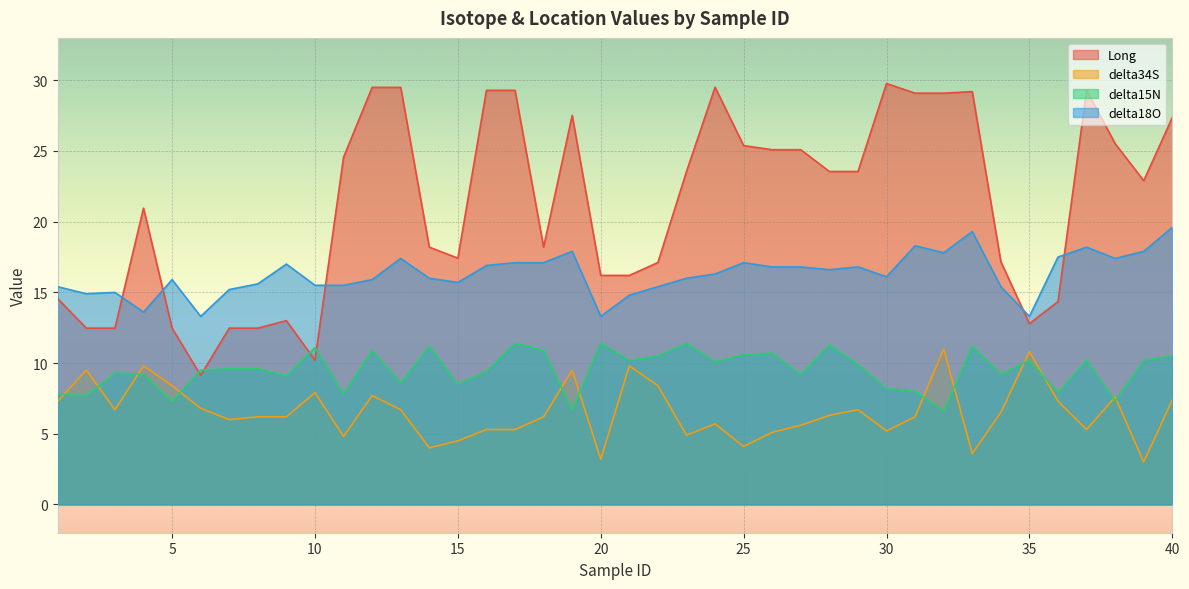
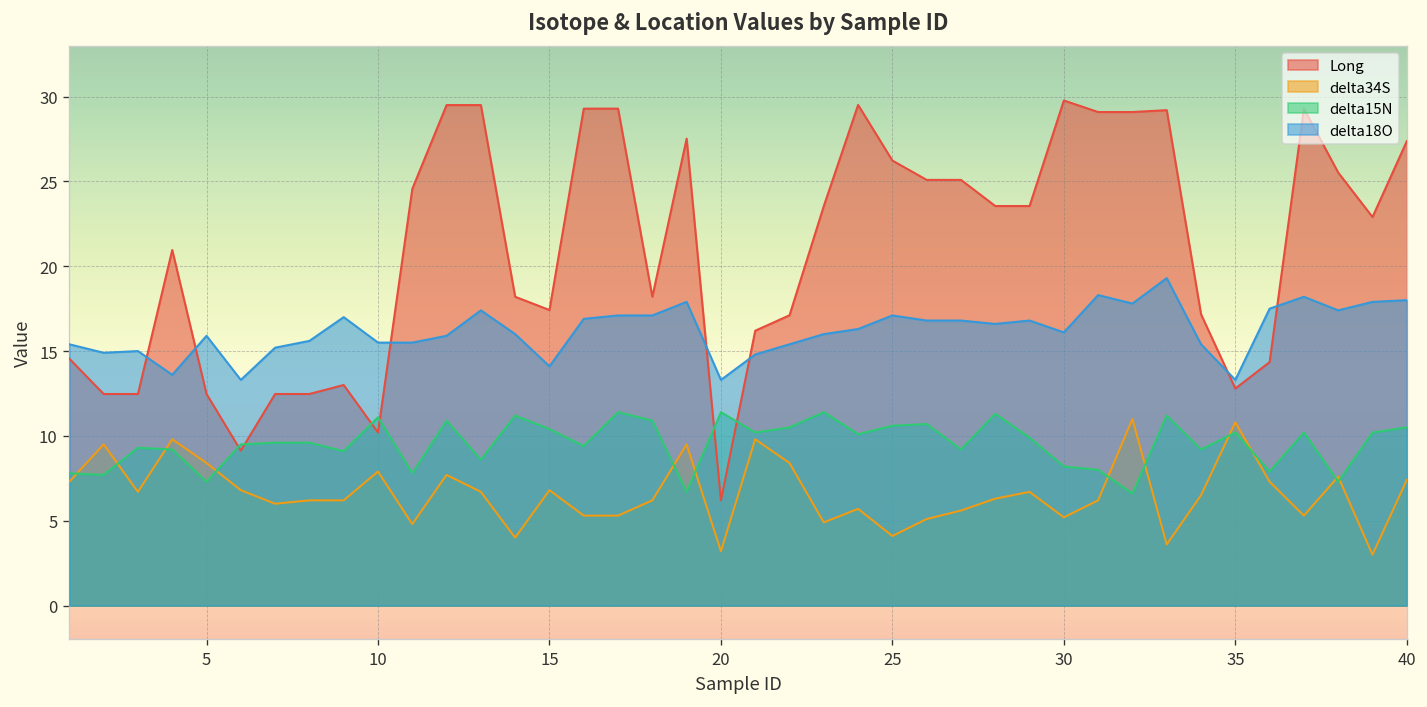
delta34S, 15: 4.5 -> 6.8
delta15N, 15: 8.5 -> 10.4
delta18O, 15: 15.7 -> 14.1
Long, 20: 16.2 -> 6.2
Long, 25: 25.4 -> 26.2
delta18O, 40: 19.6 -> 18.0
